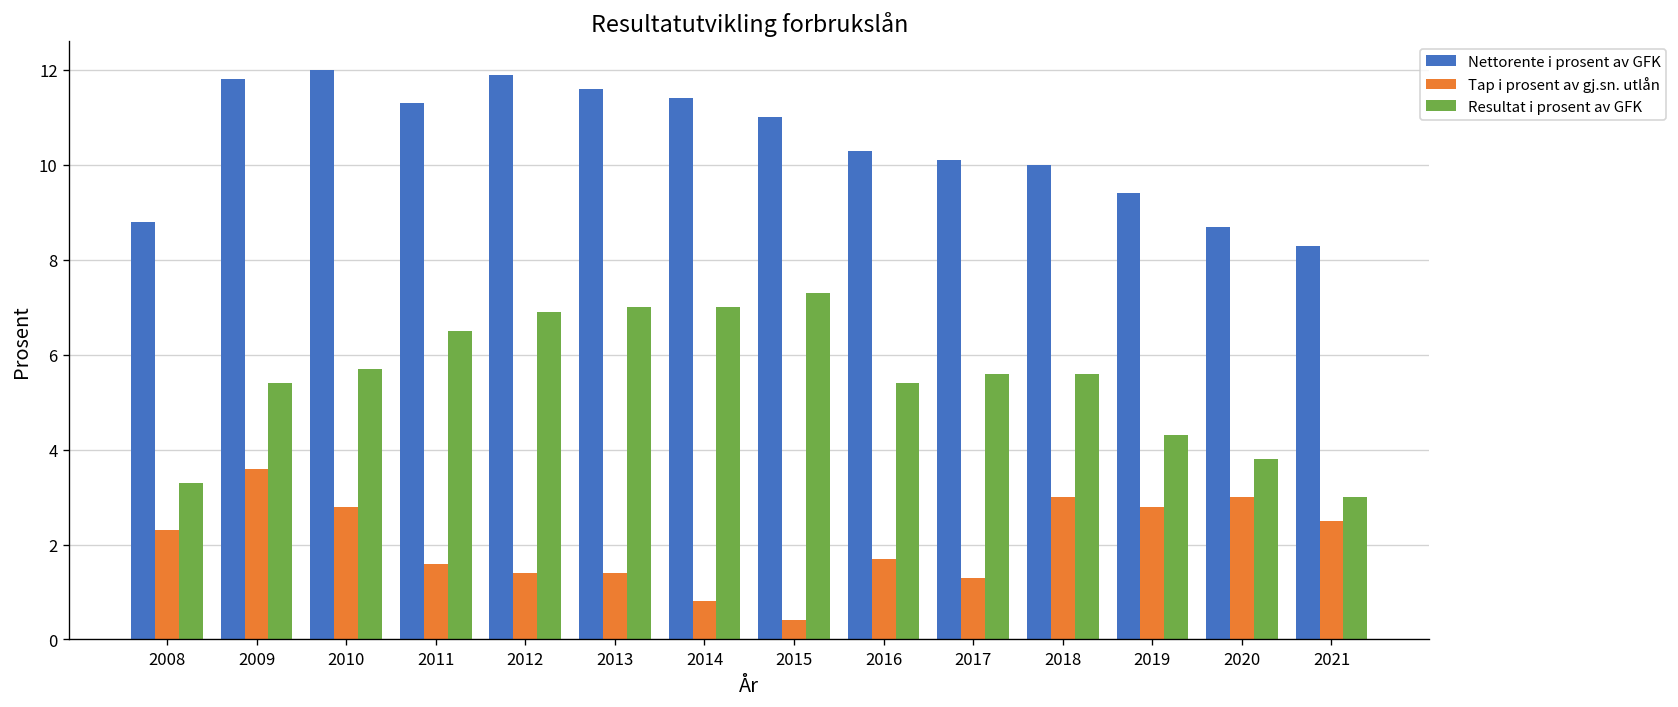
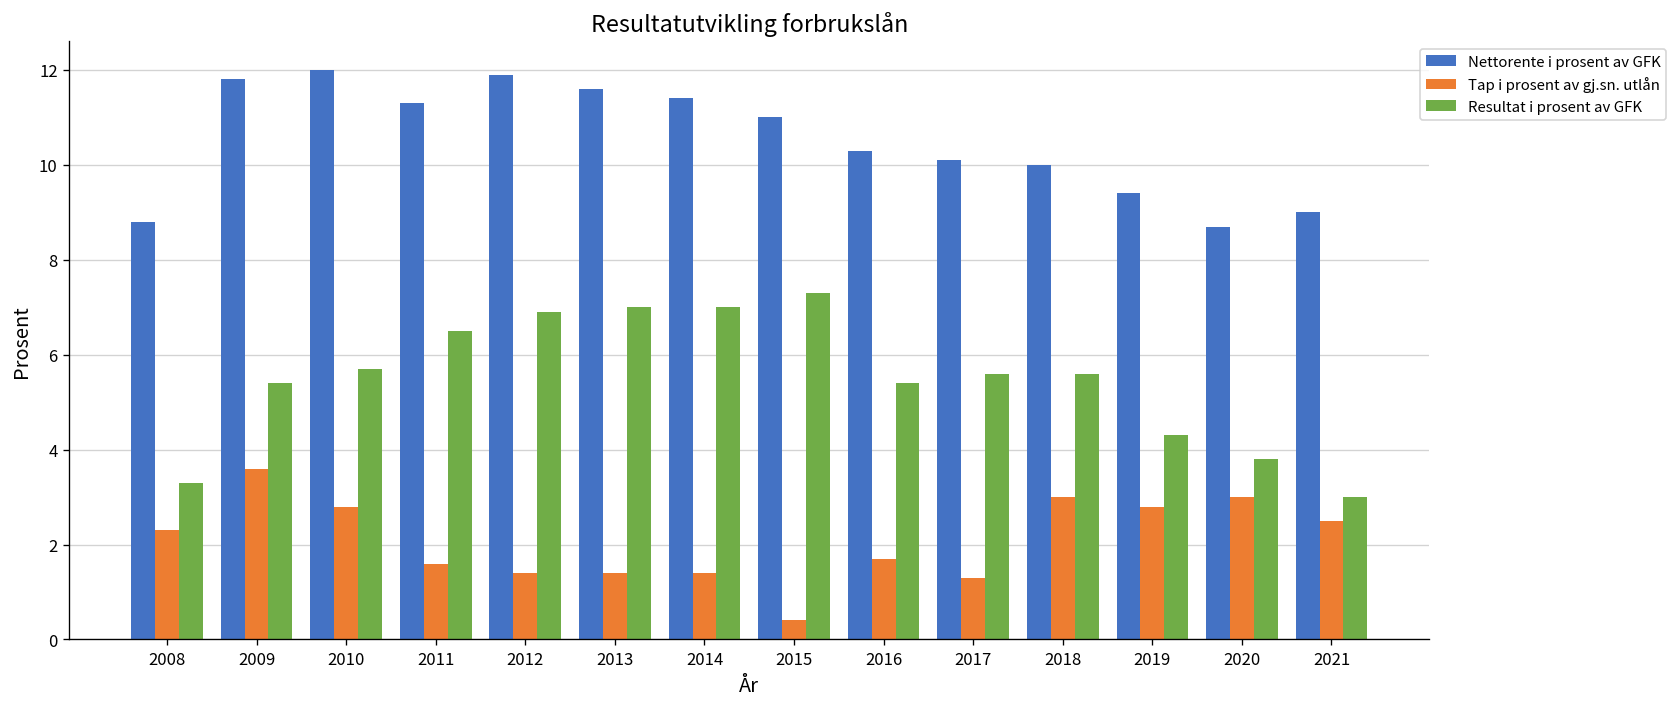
Tap i prosent av gj.sn. utlån, 2014: 0.8 -> 1.4
Nettorente i prosent av GFK, 2021: 8.3 -> 9.0
